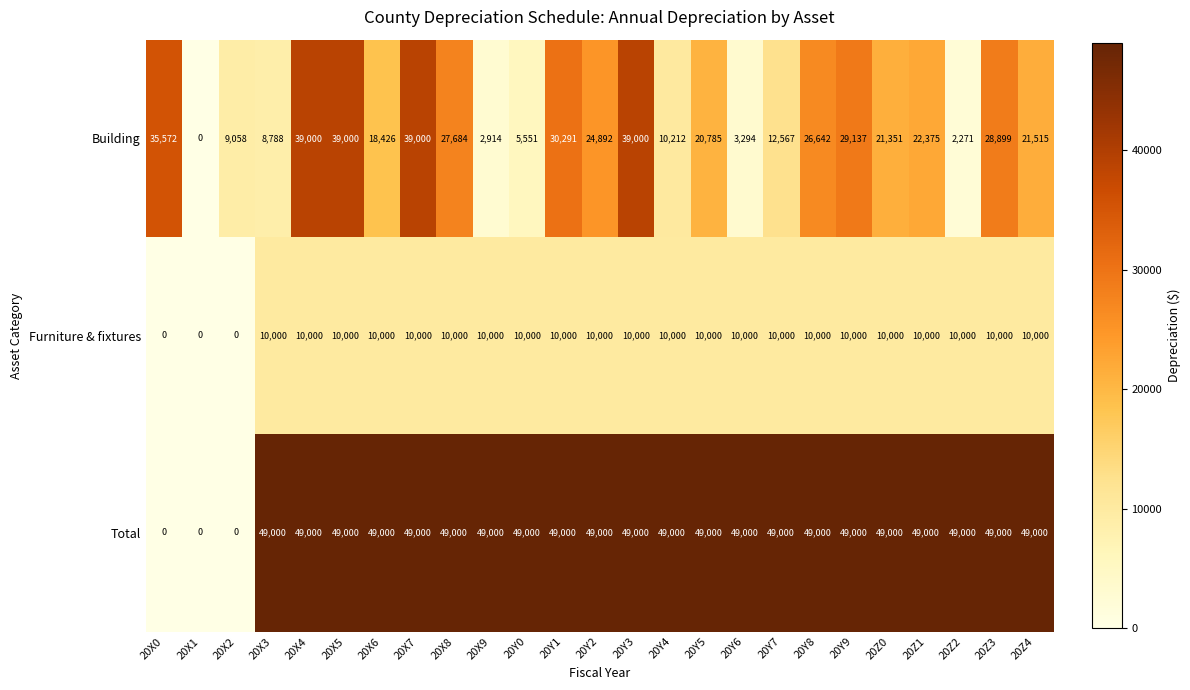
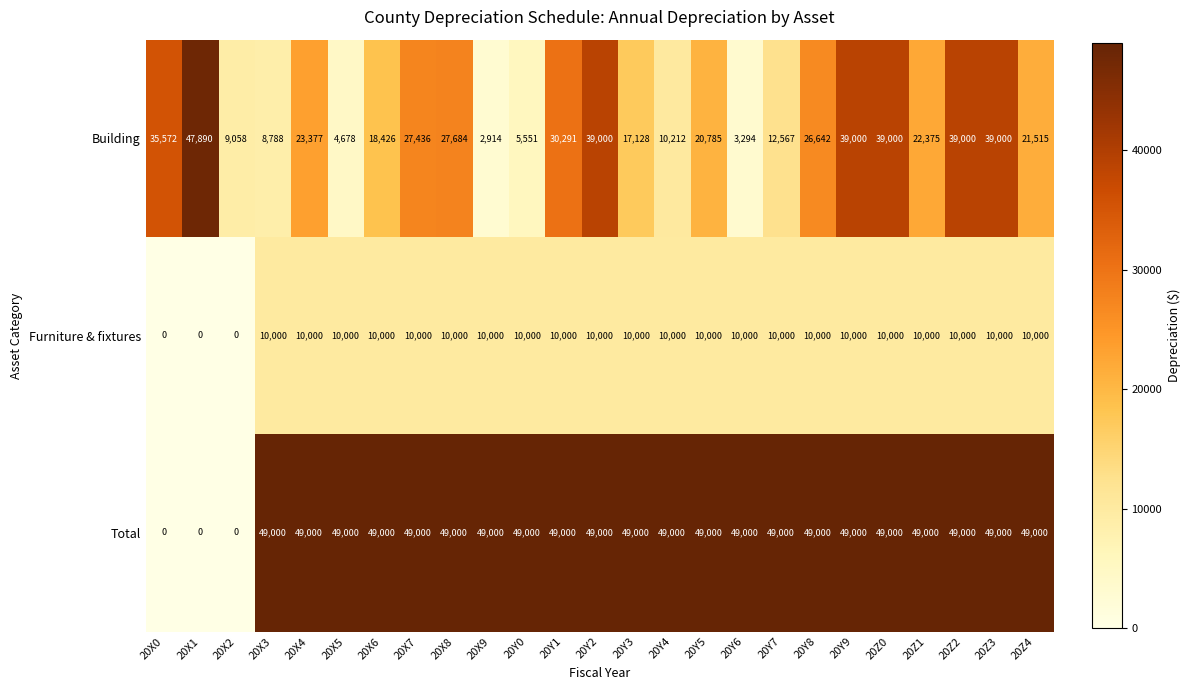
Building, 20X1: 0 -> 47,890
Building, 20X4: 39,000 -> 23,377
Building, 20X5: 39,000 -> 4,678
Building, 20X7: 39,000 -> 27,436
Building, 20Y2: 24,892 -> 39,000
Building, 20Y3: 39,000 -> 17,128
Building, 20Y9: 29,137 -> 39,000
Building, 20Z0: 21,351 -> 39,000
Building, 20Z2: 2,271 -> 39,000
Building, 20Z3: 28,899 -> 39,000
